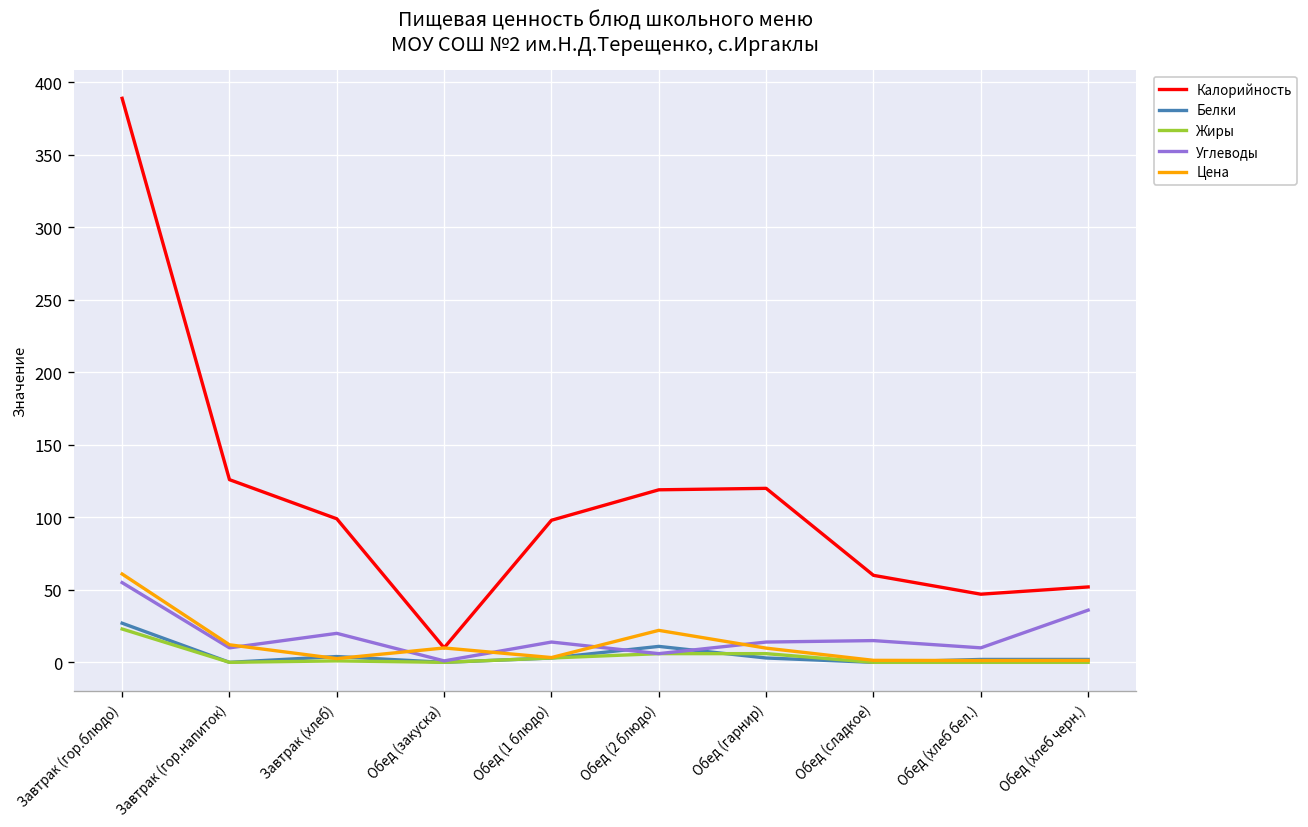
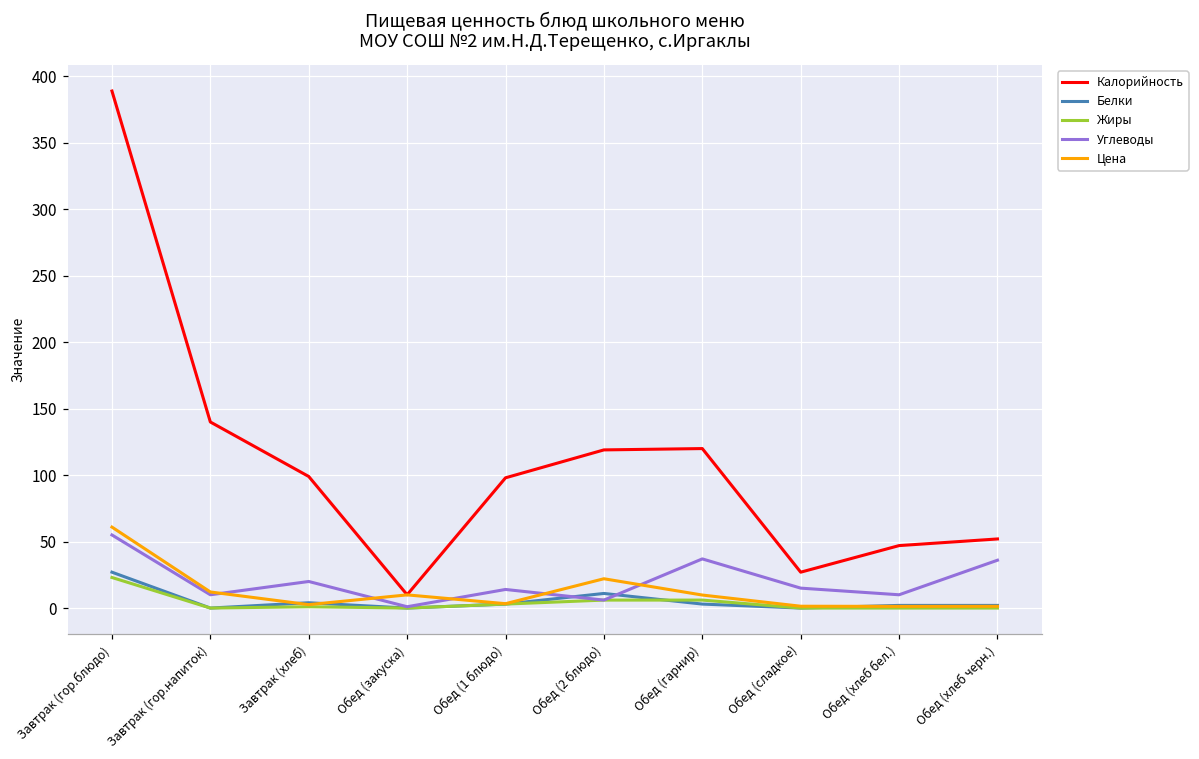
Калорийность, Завтрак (гор.напиток): 126 -> 140
Углеводы, Обед (гарнир): 14 -> 37
Калорийность, Обед (сладкое): 60 -> 27
